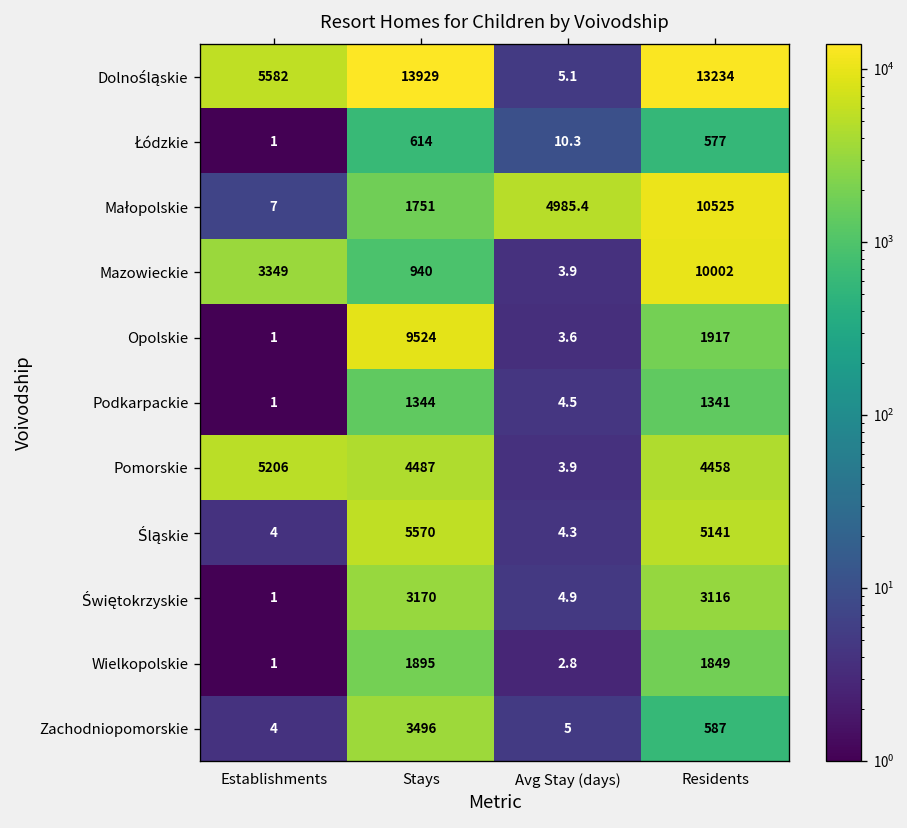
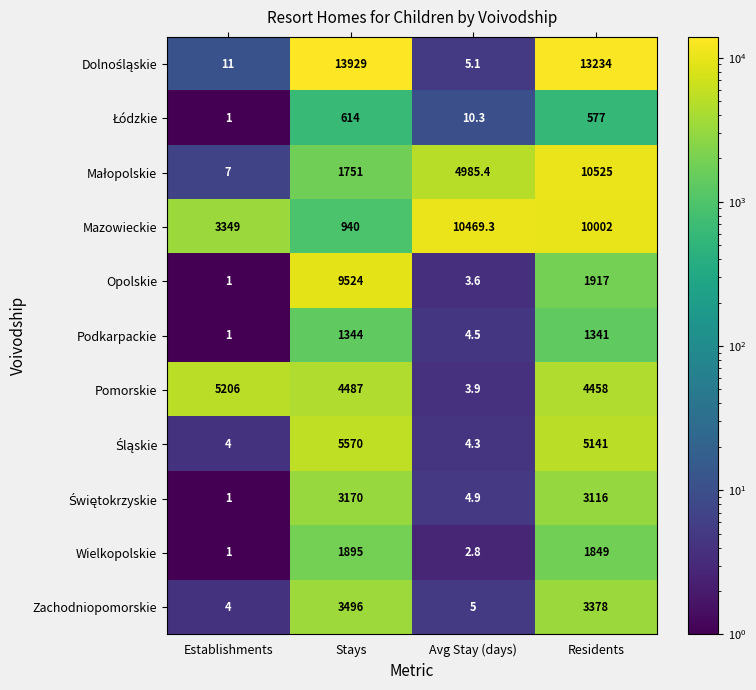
Dolnośląskie, Establishments: 5582 -> 11
Mazowieckie, Avg Stay (days): 3.9 -> 10469.3
Zachodniopomorskie, Residents: 587 -> 3378
